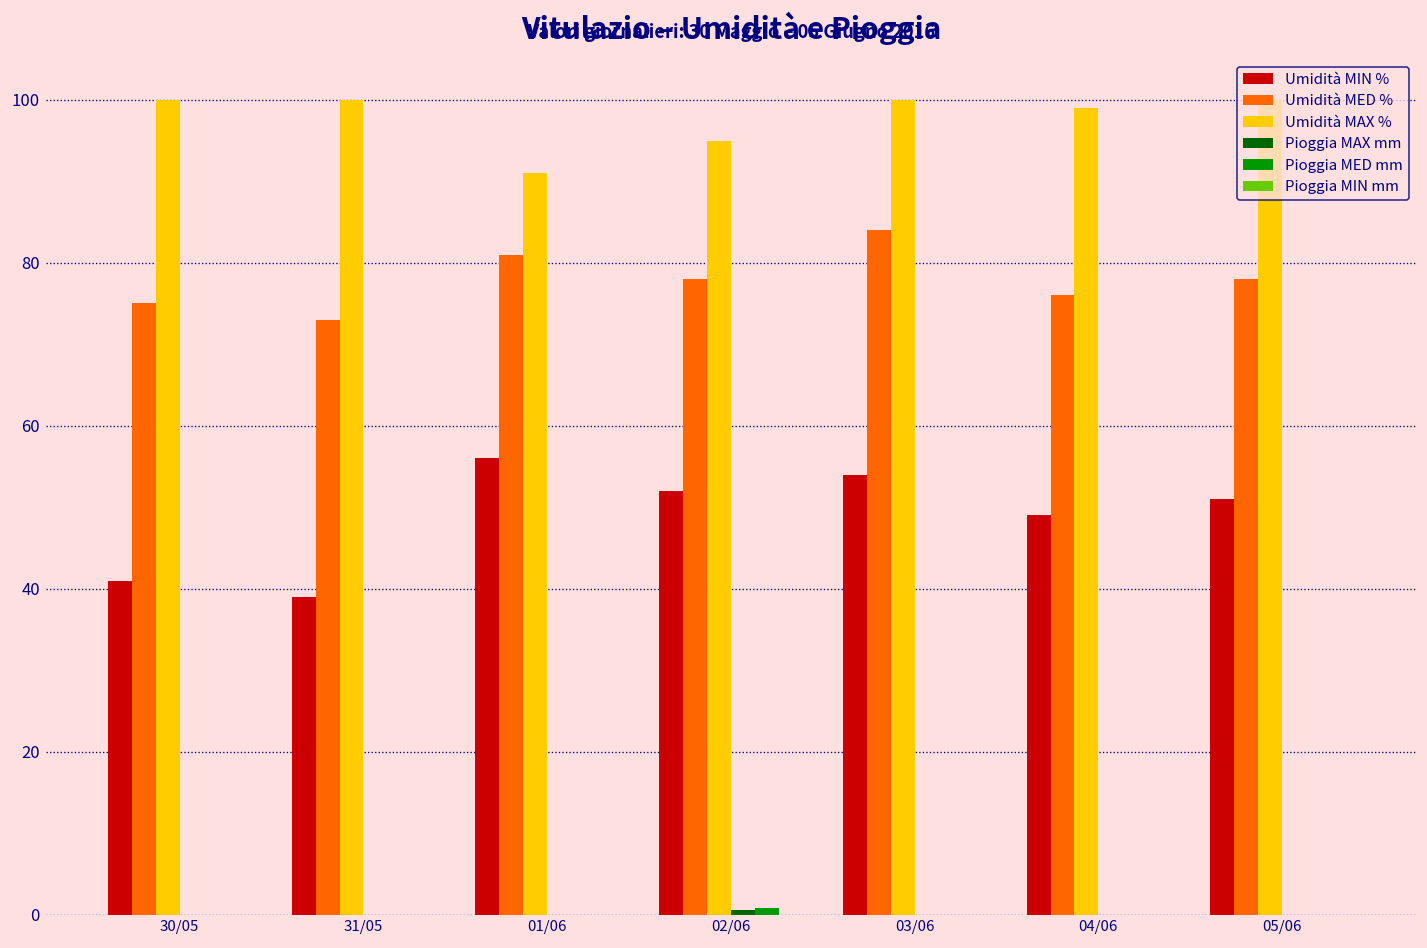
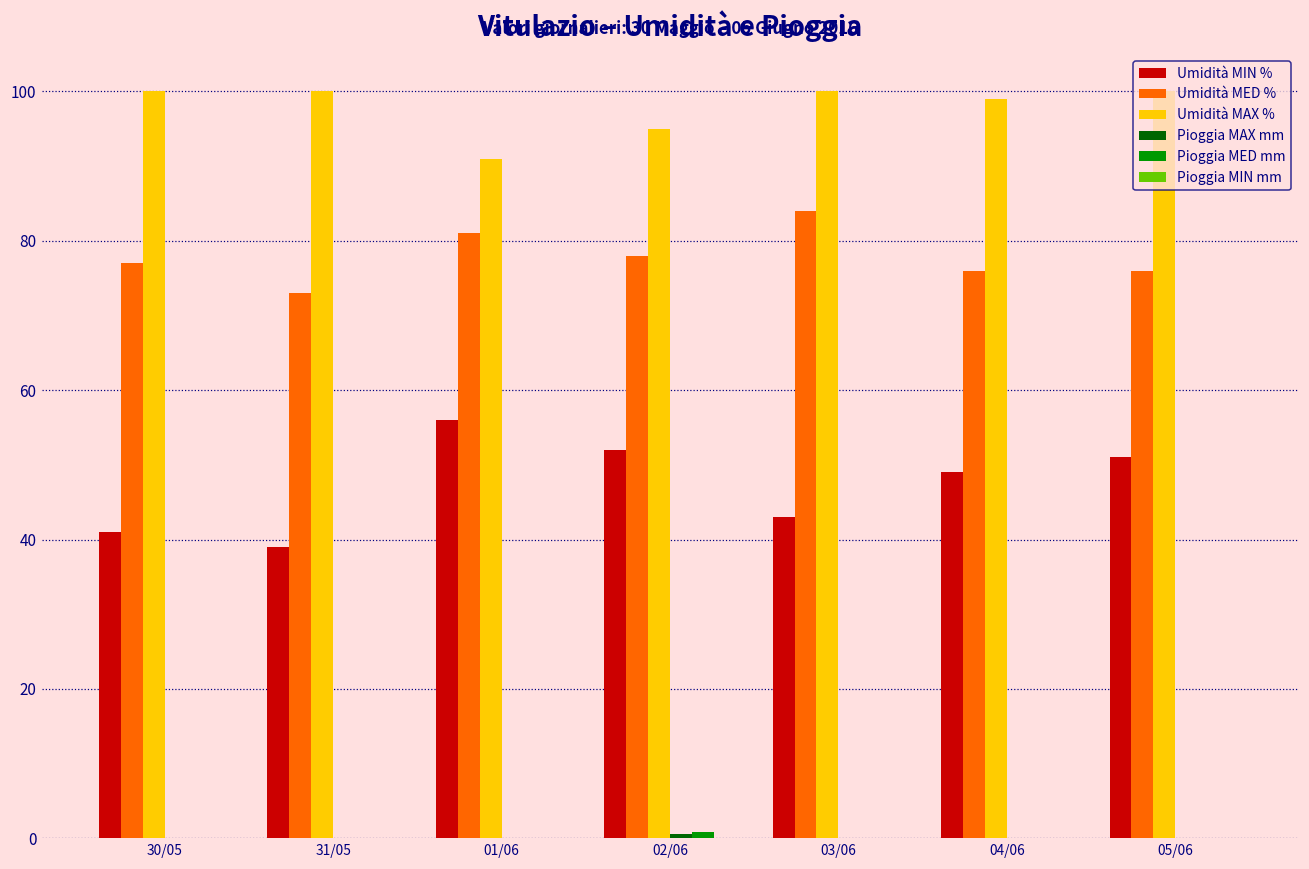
Umidità MED %, 30/05: 75 -> 77
Umidità MIN %, 03/06: 54 -> 43
Umidità MED %, 05/06: 78 -> 76
